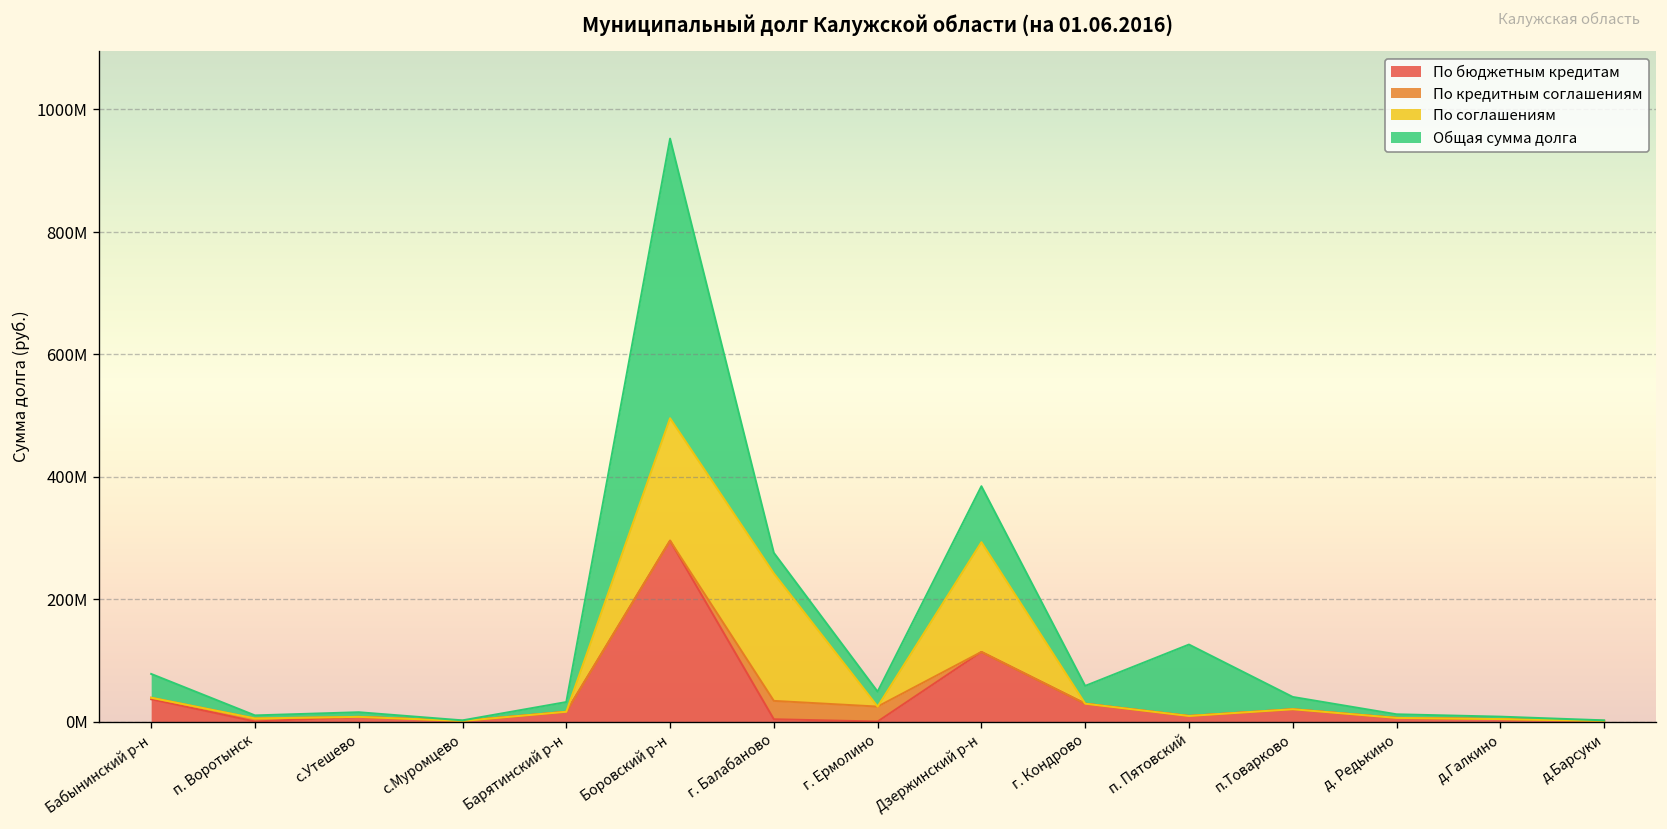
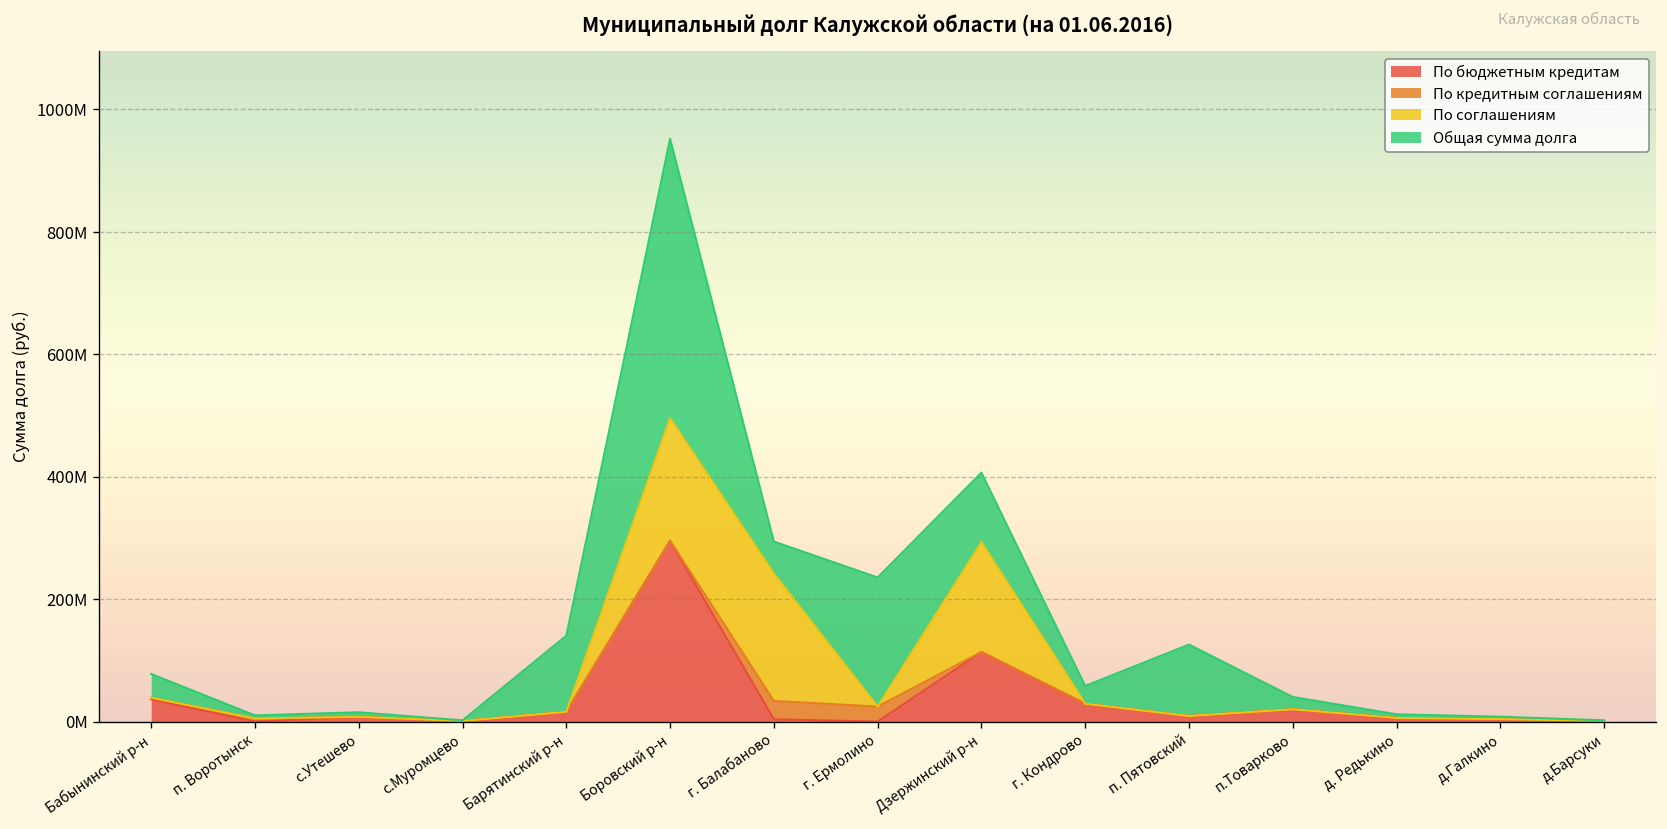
Общая сумма долга, Барятинский р-н: 20000000 -> 120000000
Общая сумма долга, г. Балабаново: 30000000 -> 50000000
Общая сумма долга, г. Ермолино: 20000000 -> 210000000
Общая сумма долга, Дзержинский р-н: 90000000 -> 110000000
